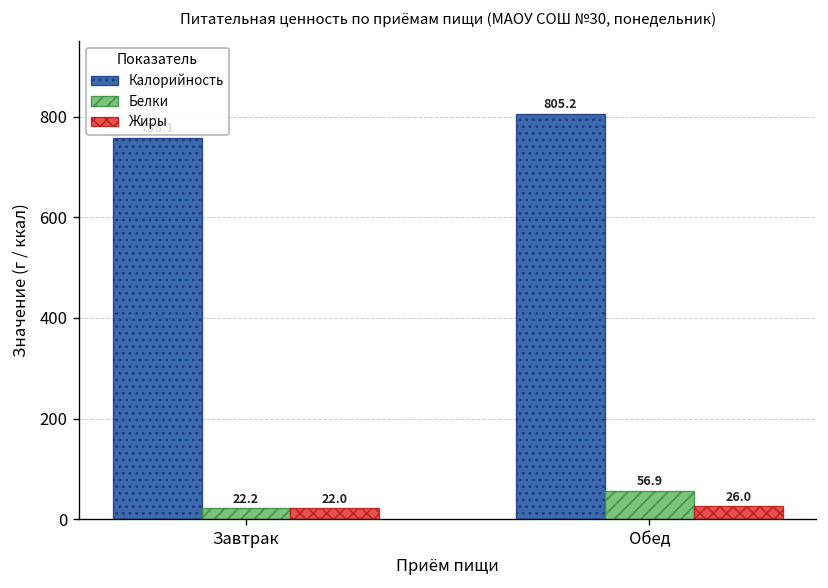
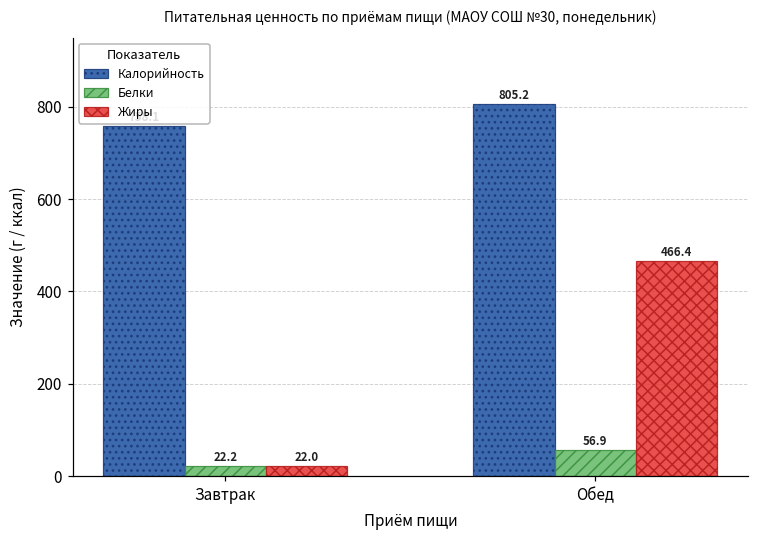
Жиры, Обед: 26.0 -> 466.4
